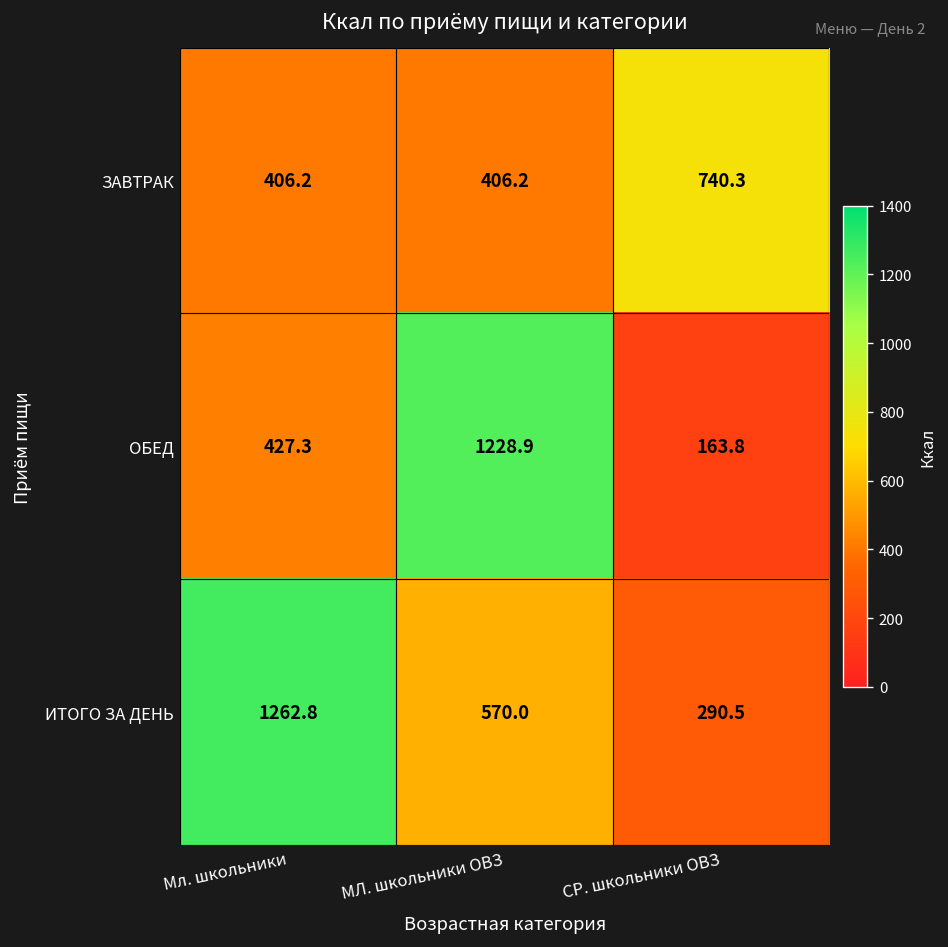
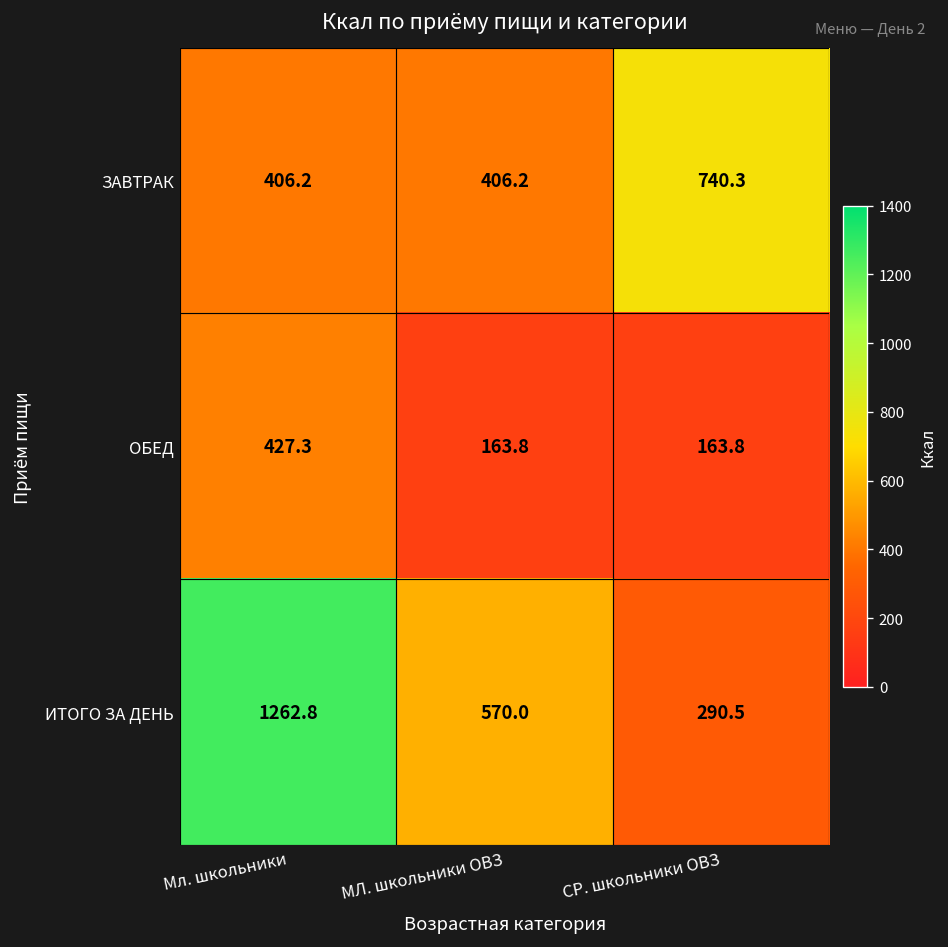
ОБЕД, МЛ. школьники ОВЗ: 1228.9 -> 163.8
